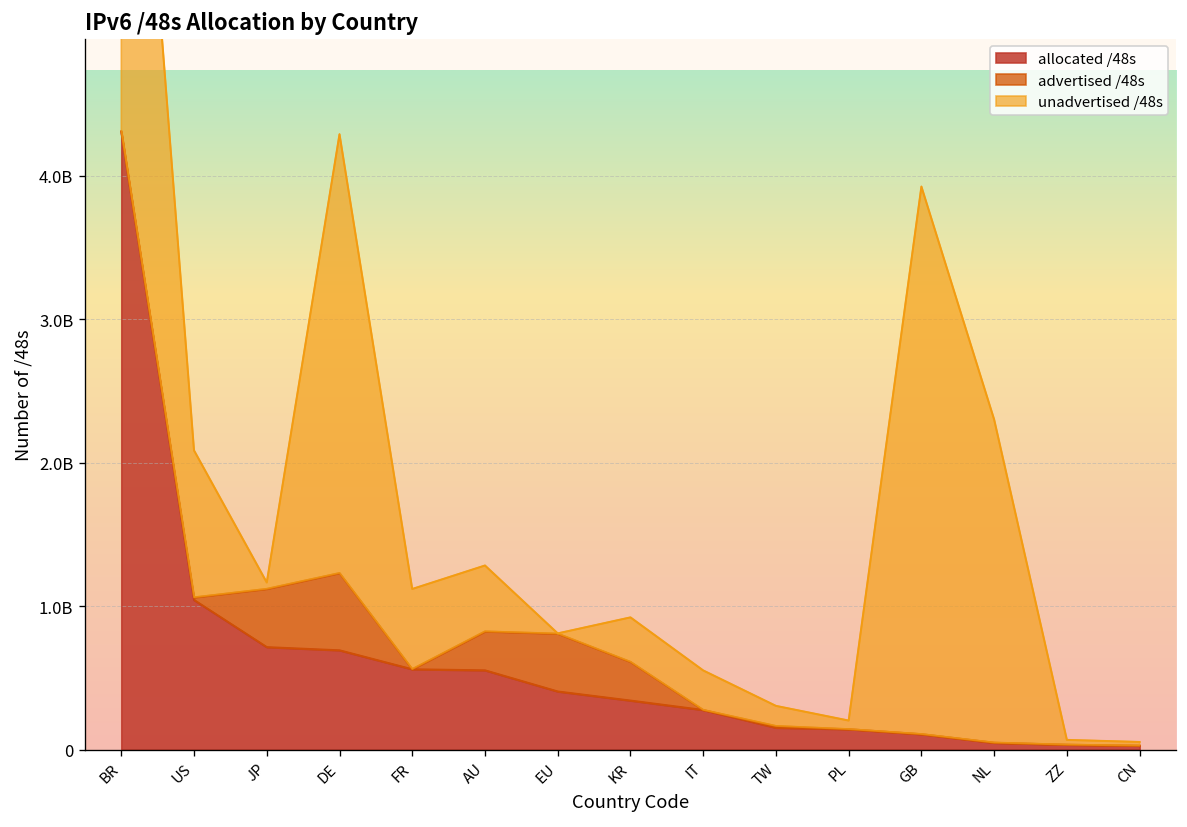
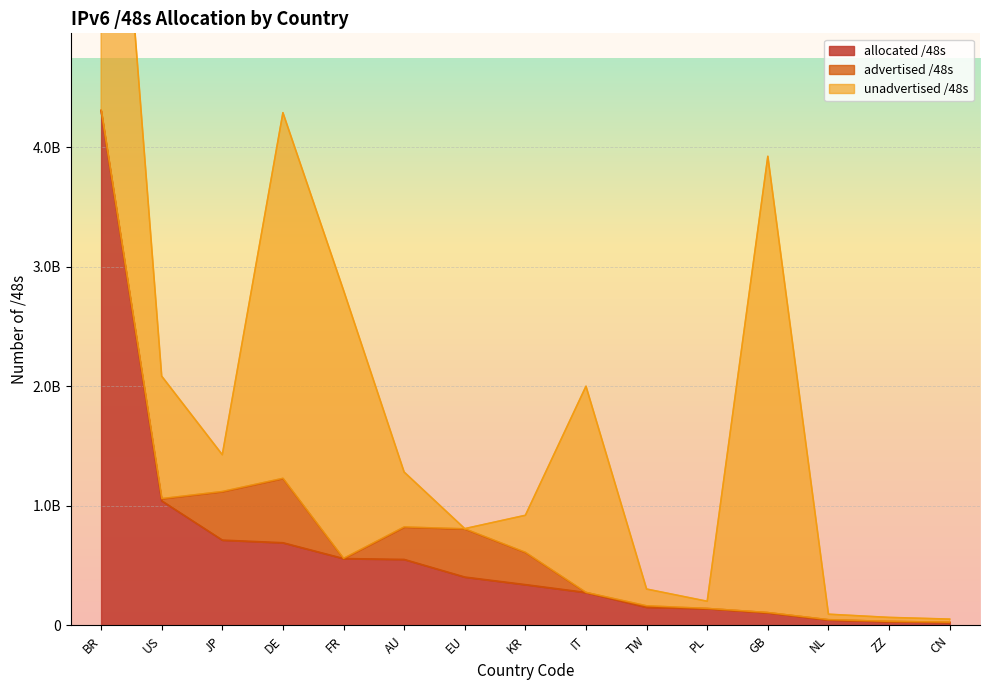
unadvertised /48s, JP: 40000000 -> 310000000
unadvertised /48s, FR: 560000000 -> 2240000000
unadvertised /48s, IT: 280000000 -> 1730000000
unadvertised /48s, NL: 2250000000 -> 50000000
